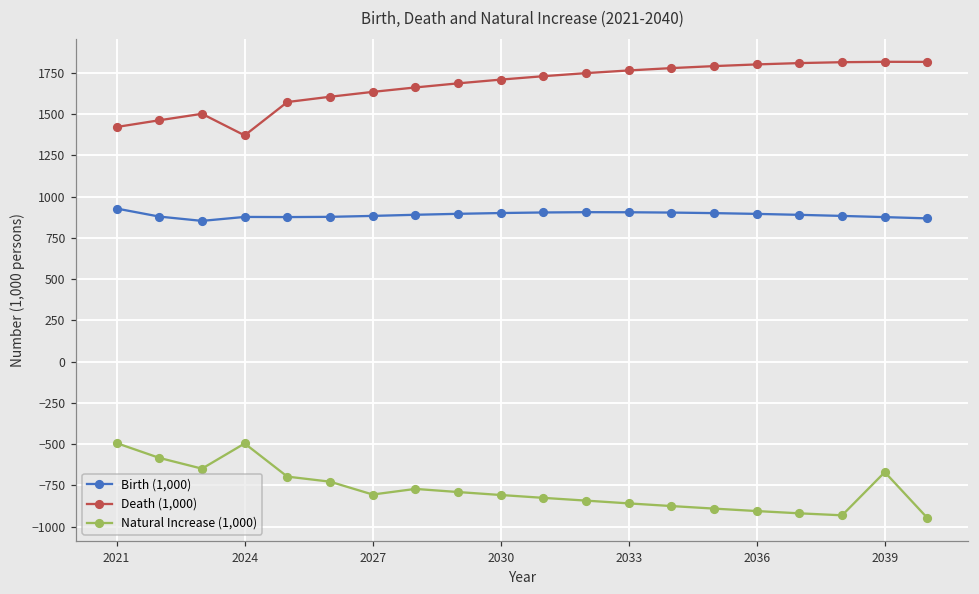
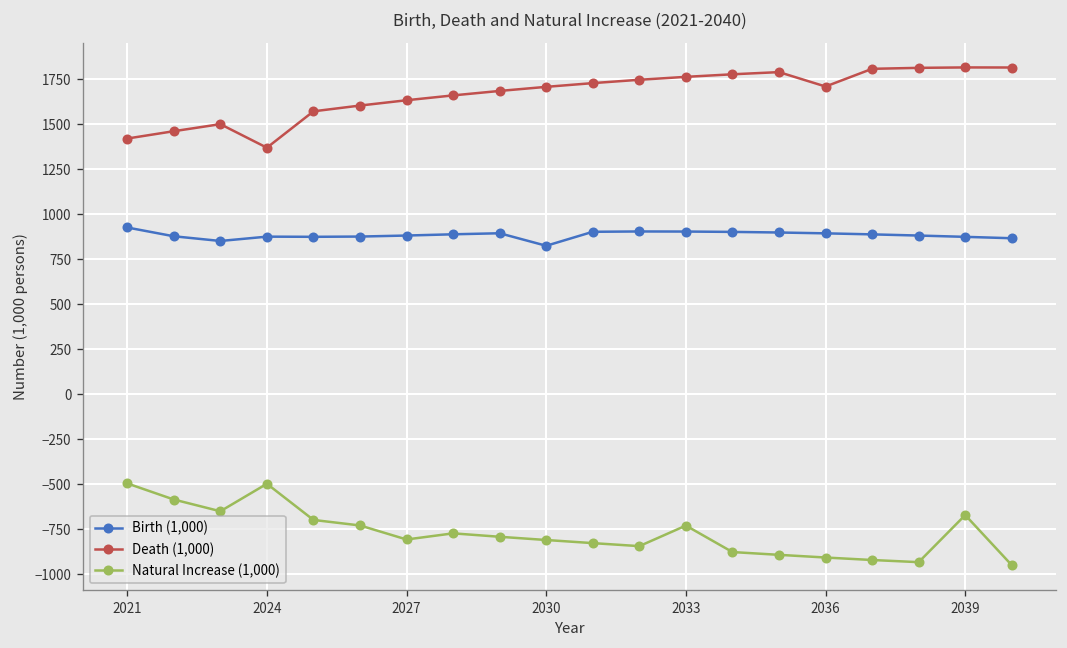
Birth (1,000), 2030: 900 -> 830
Natural Increase (1,000), 2033: -860 -> -730
Death (1,000), 2036: 1800 -> 1710
